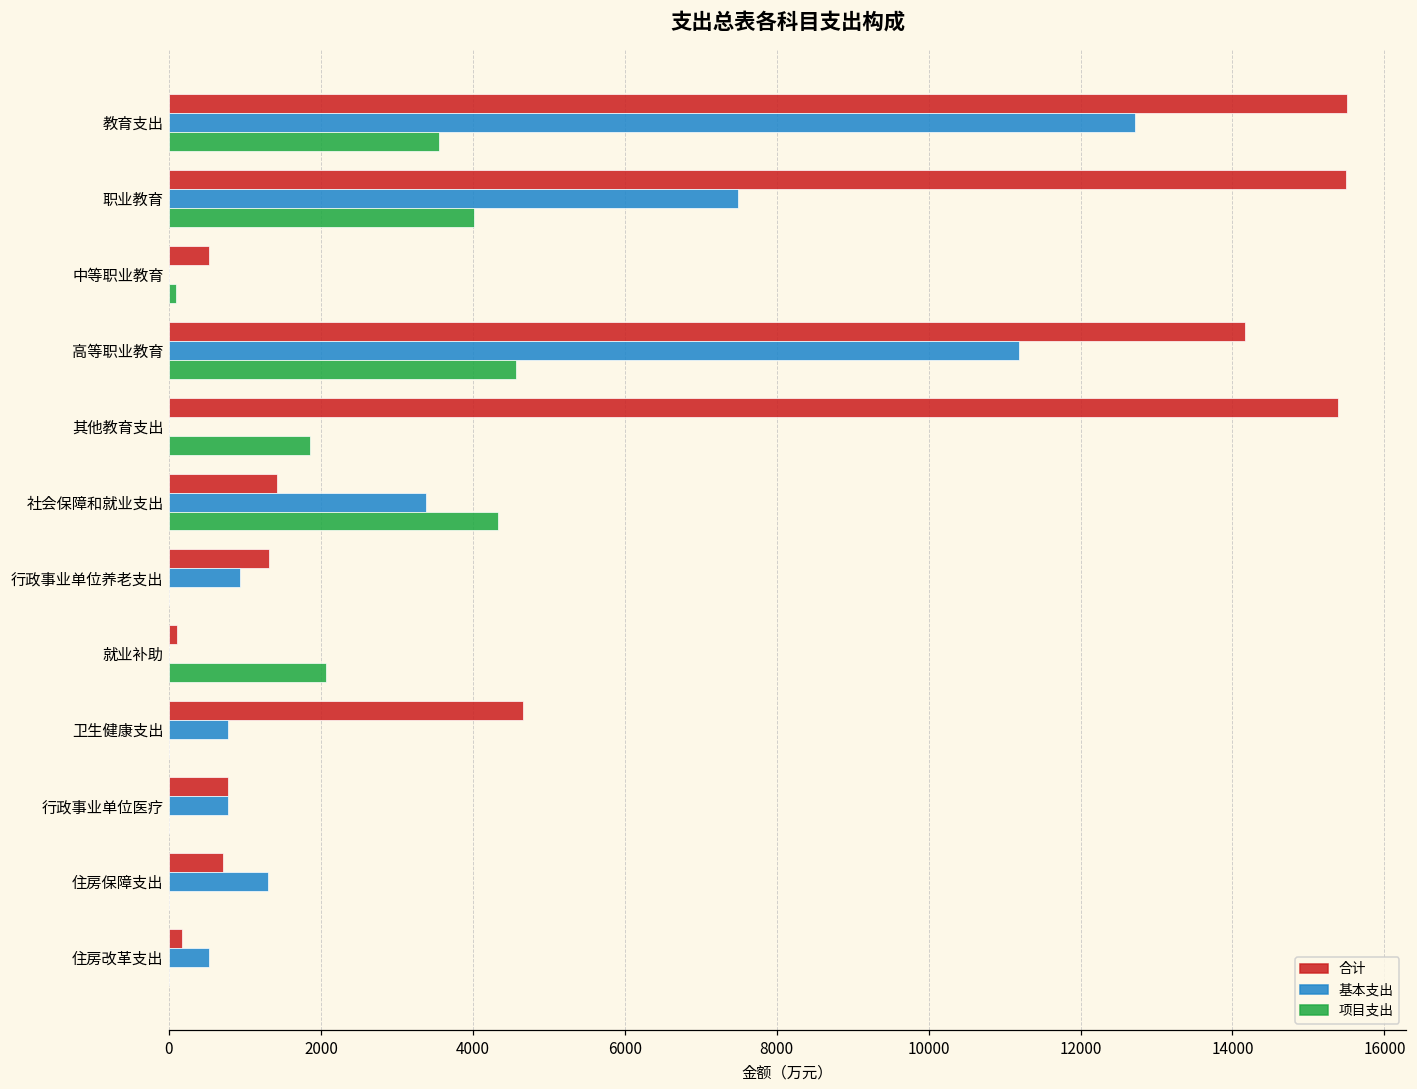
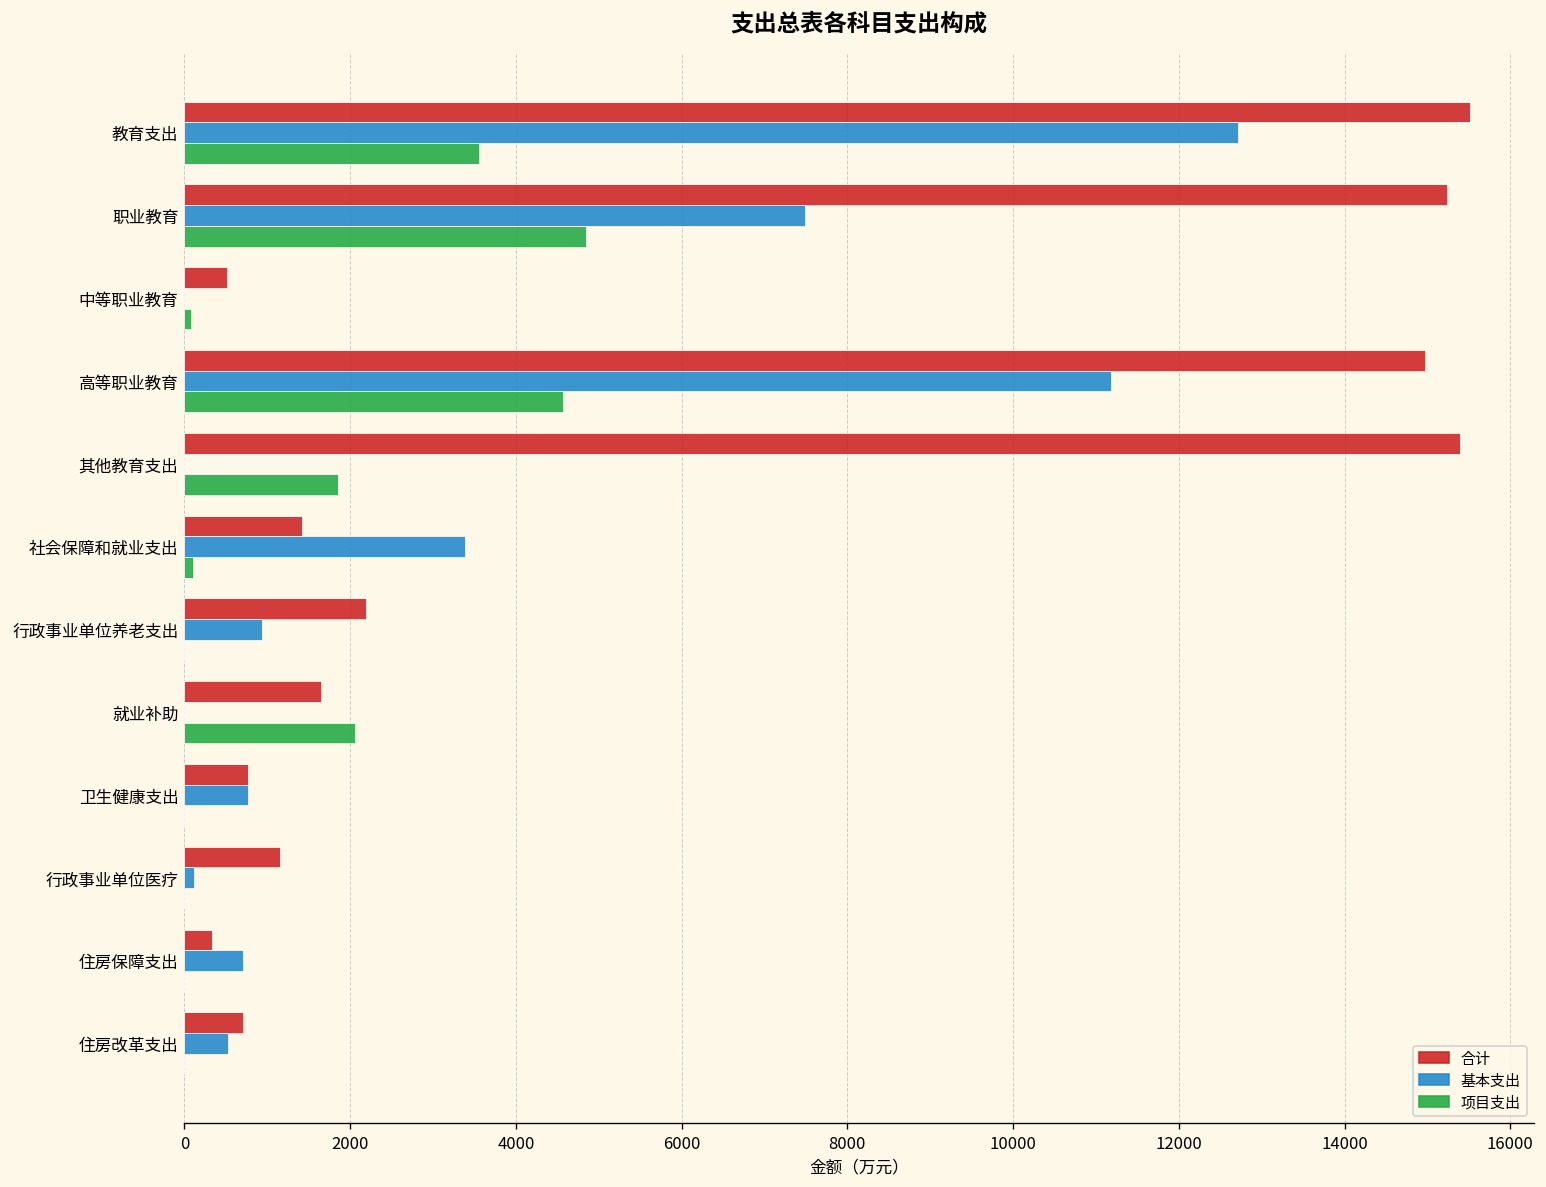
合计, 职业教育: 15500 -> 15200
项目支出, 职业教育: 4000 -> 4800
合计, 高等职业教育: 14200 -> 15000
项目支出, 社会保障和就业支出: 4300 -> 100
合计, 行政事业单位养老支出: 1300 -> 2200
合计, 就业补助: 100 -> 1600
合计, 卫生健康支出: 4700 -> 800
合计, 行政事业单位医疗: 800 -> 1100
基本支出, 行政事业单位医疗: 800 -> 100
合计, 住房保障支出: 700 -> 300
基本支出, 住房保障支出: 1300 -> 700
合计, 住房改革支出: 200 -> 700
